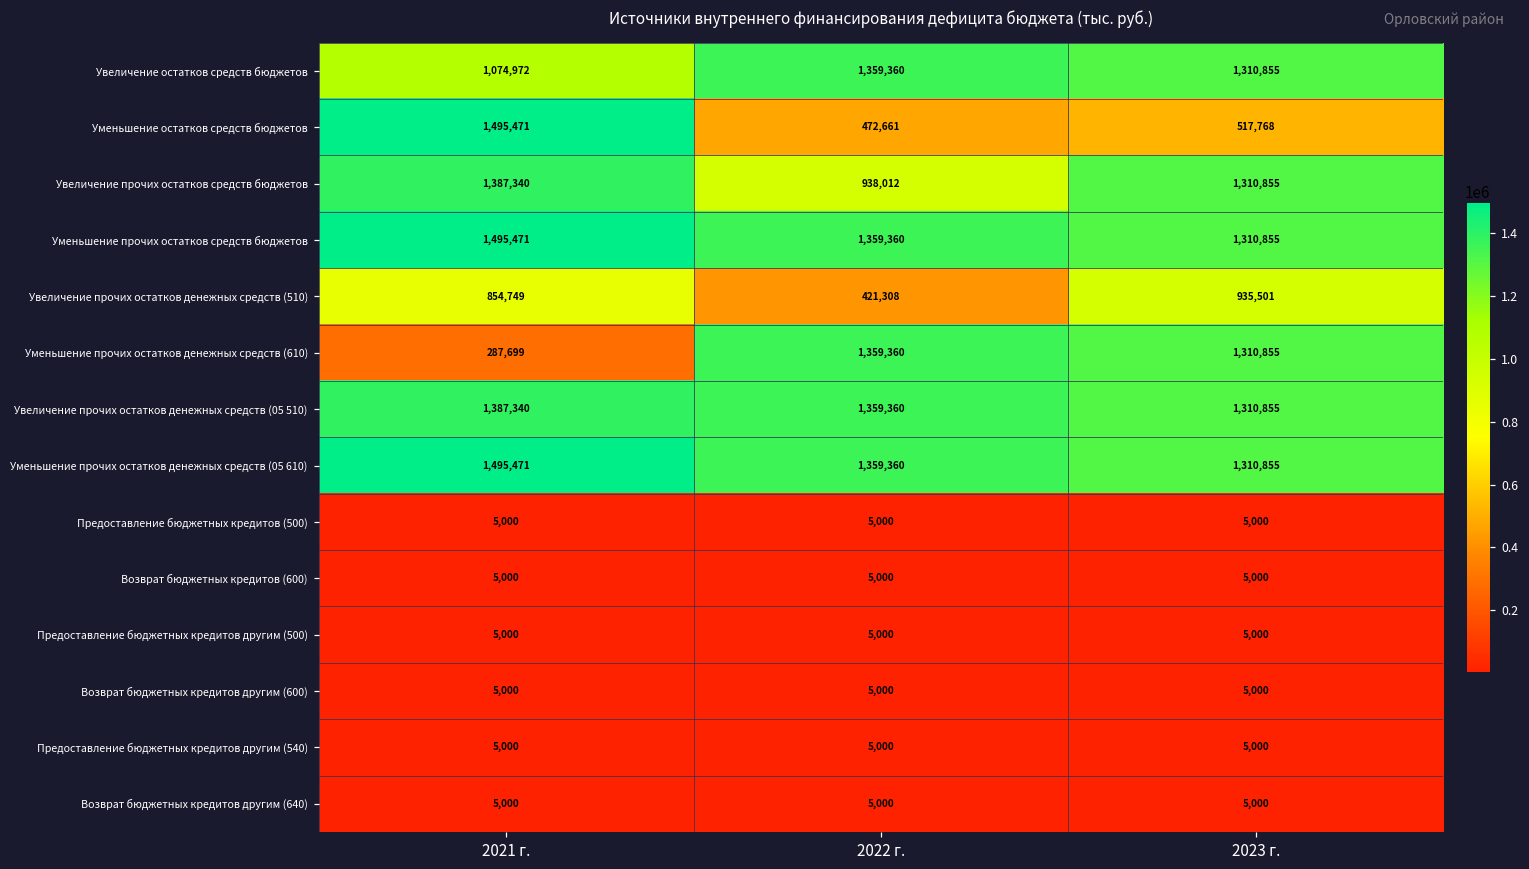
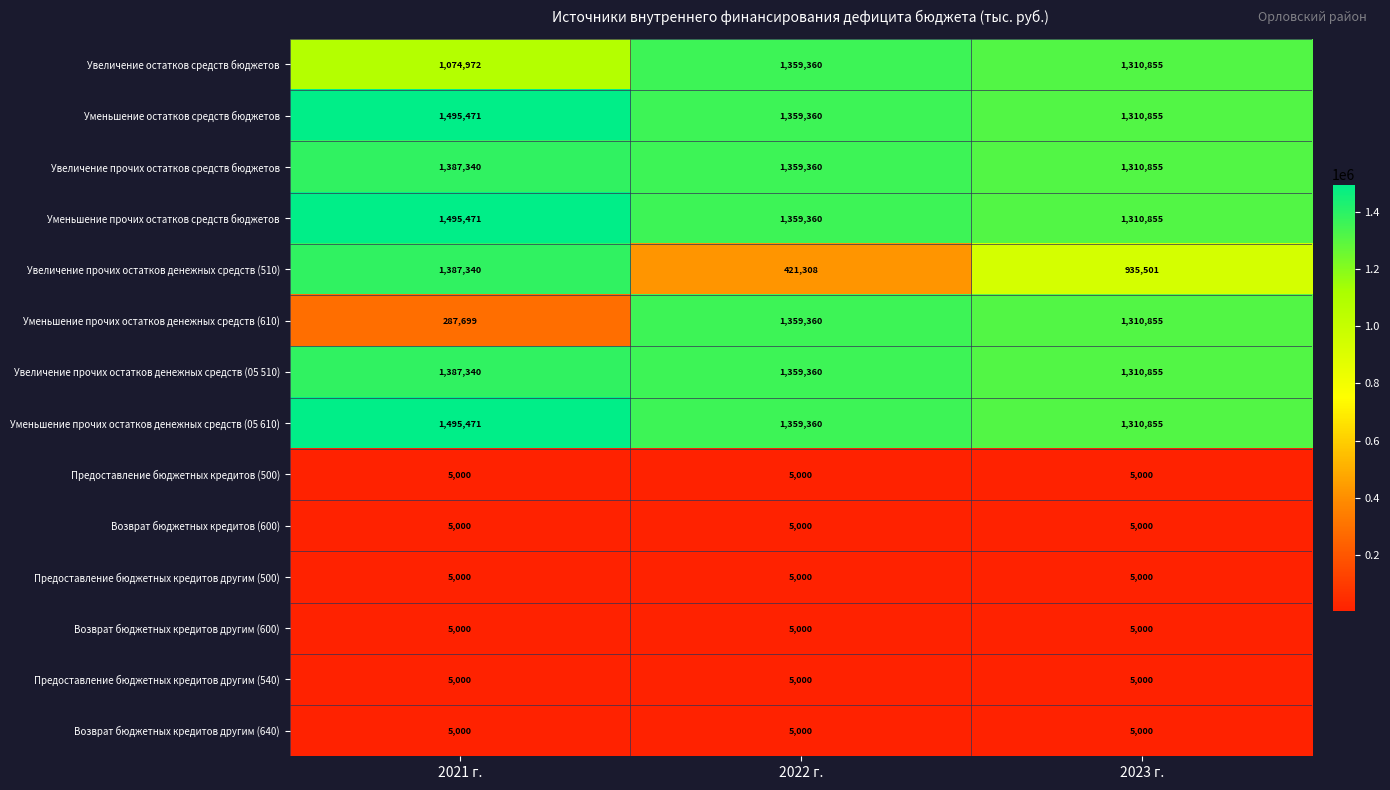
Уменьшение остатков средств бюджетов, 2022 г.: 472,661 -> 1,359,360
Уменьшение остатков средств бюджетов, 2023 г.: 517,768 -> 1,310,855
Увеличение прочих остатков средств бюджетов, 2022 г.: 938,012 -> 1,359,360
Увеличение прочих остатков денежных средств (510), 2021 г.: 854,749 -> 1,387,340
